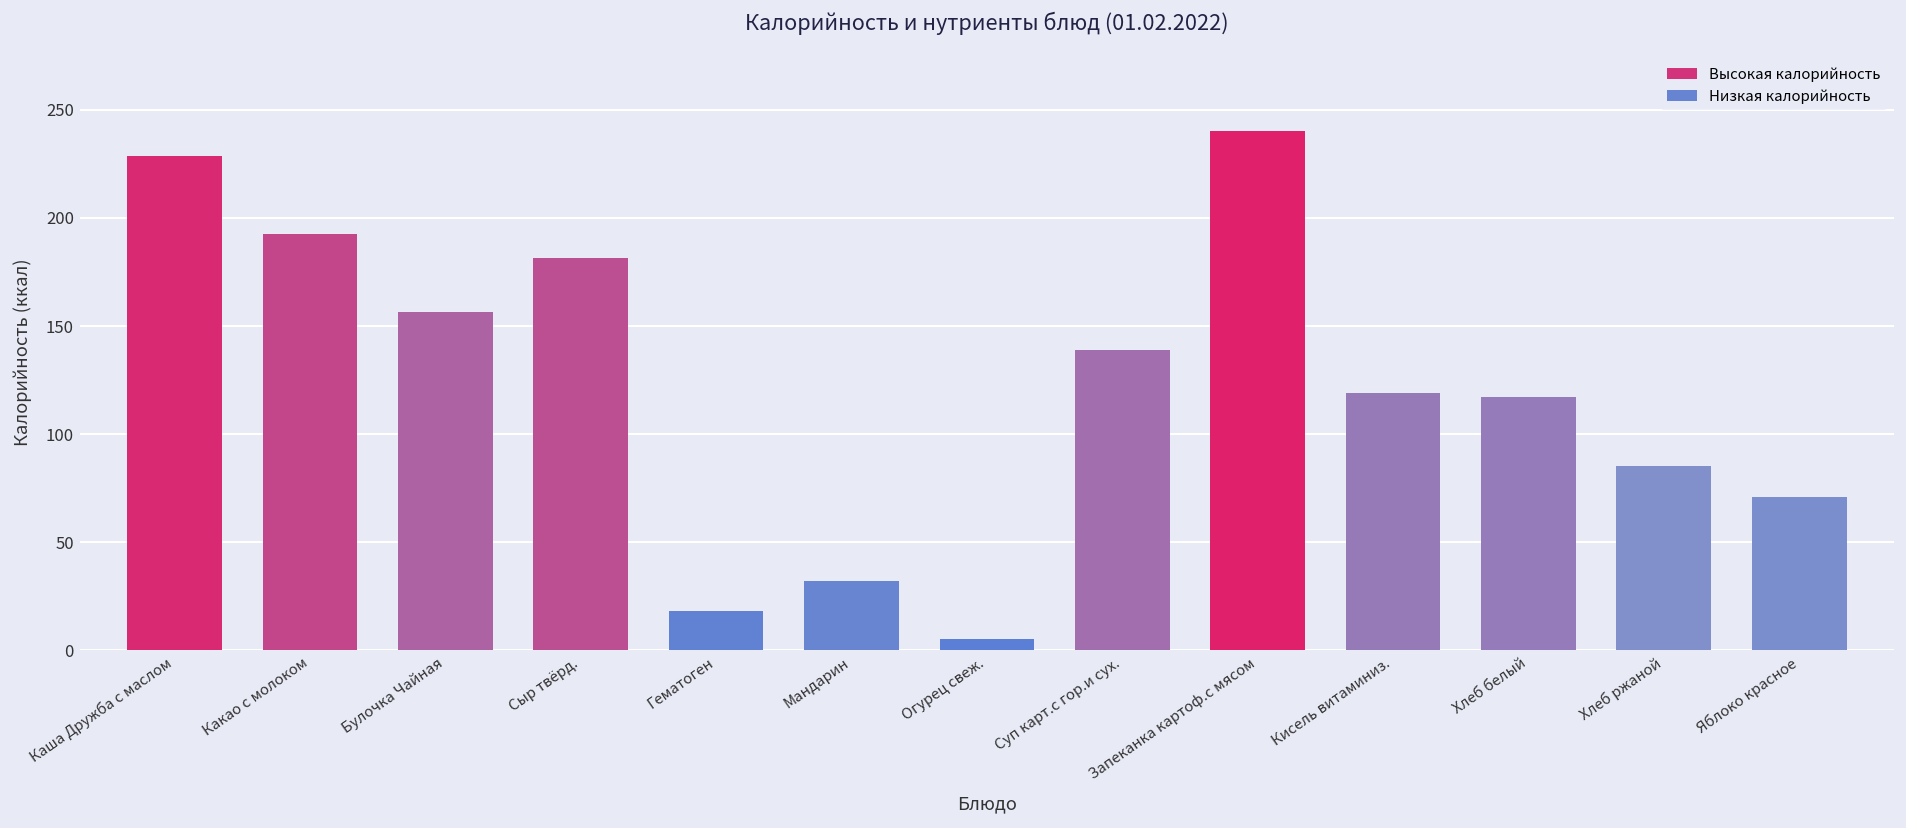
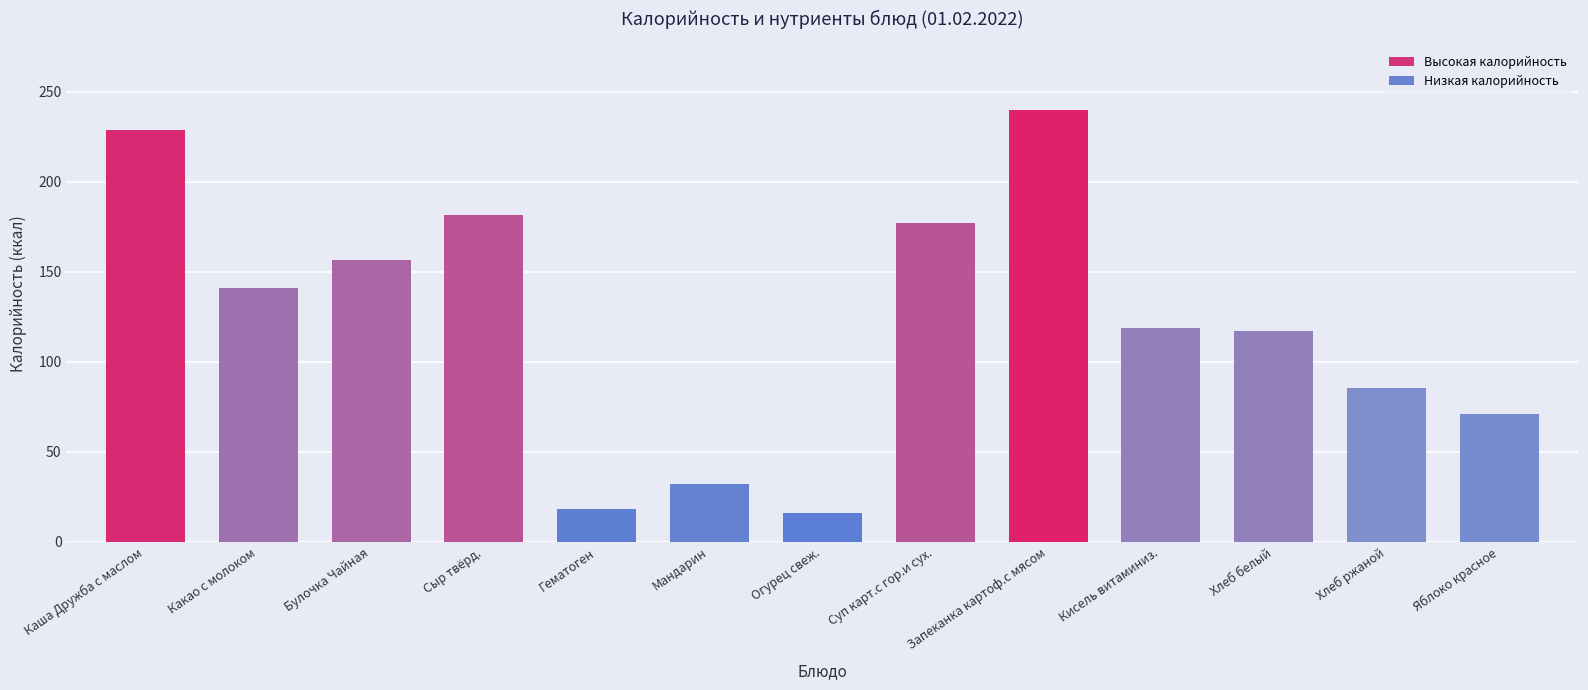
Какао с молоком: 192 -> 141
Огурец свеж.: 5 -> 16
Суп карт.с гор.и сух.: 139 -> 177
